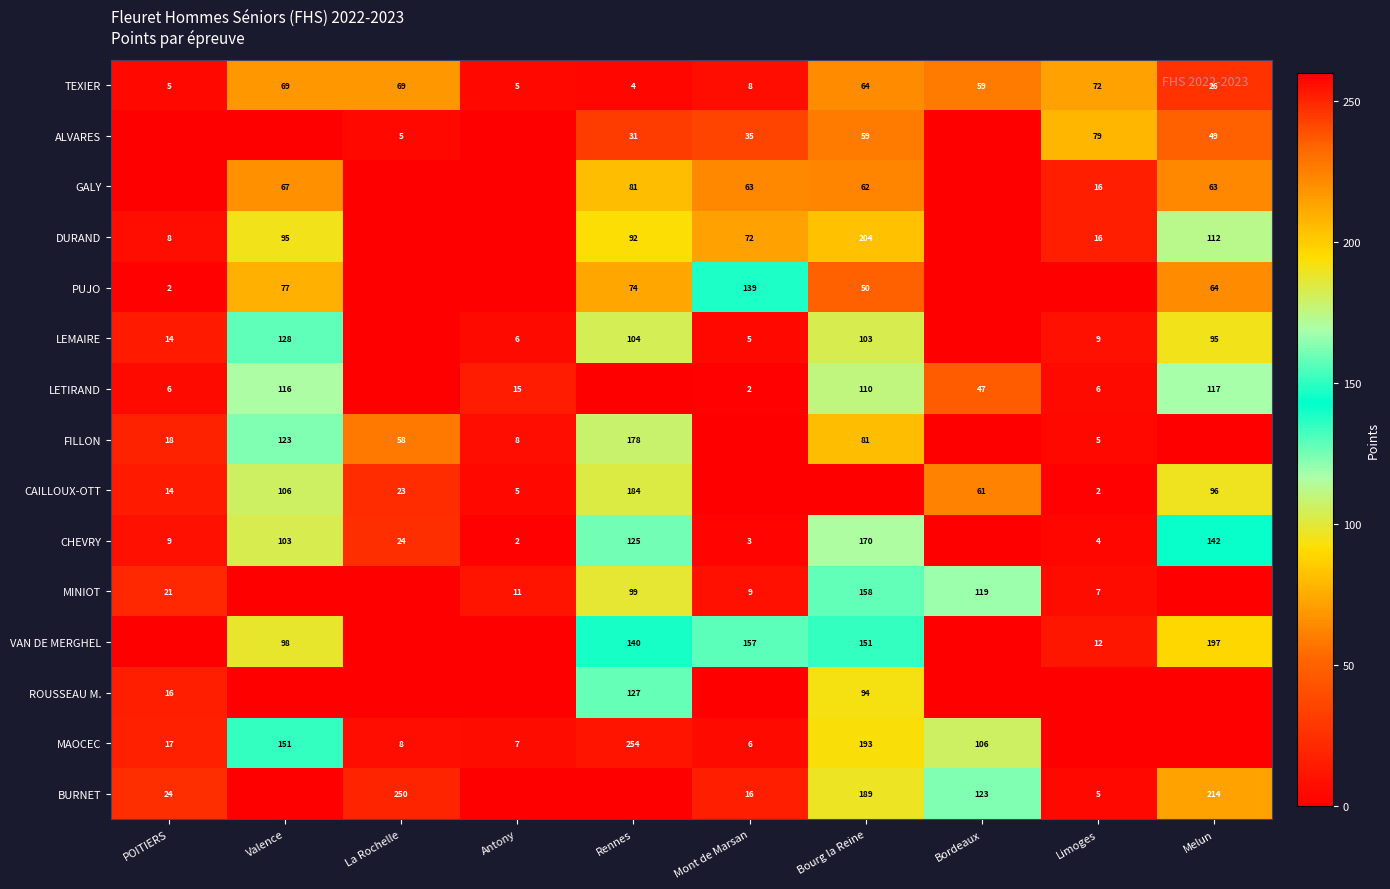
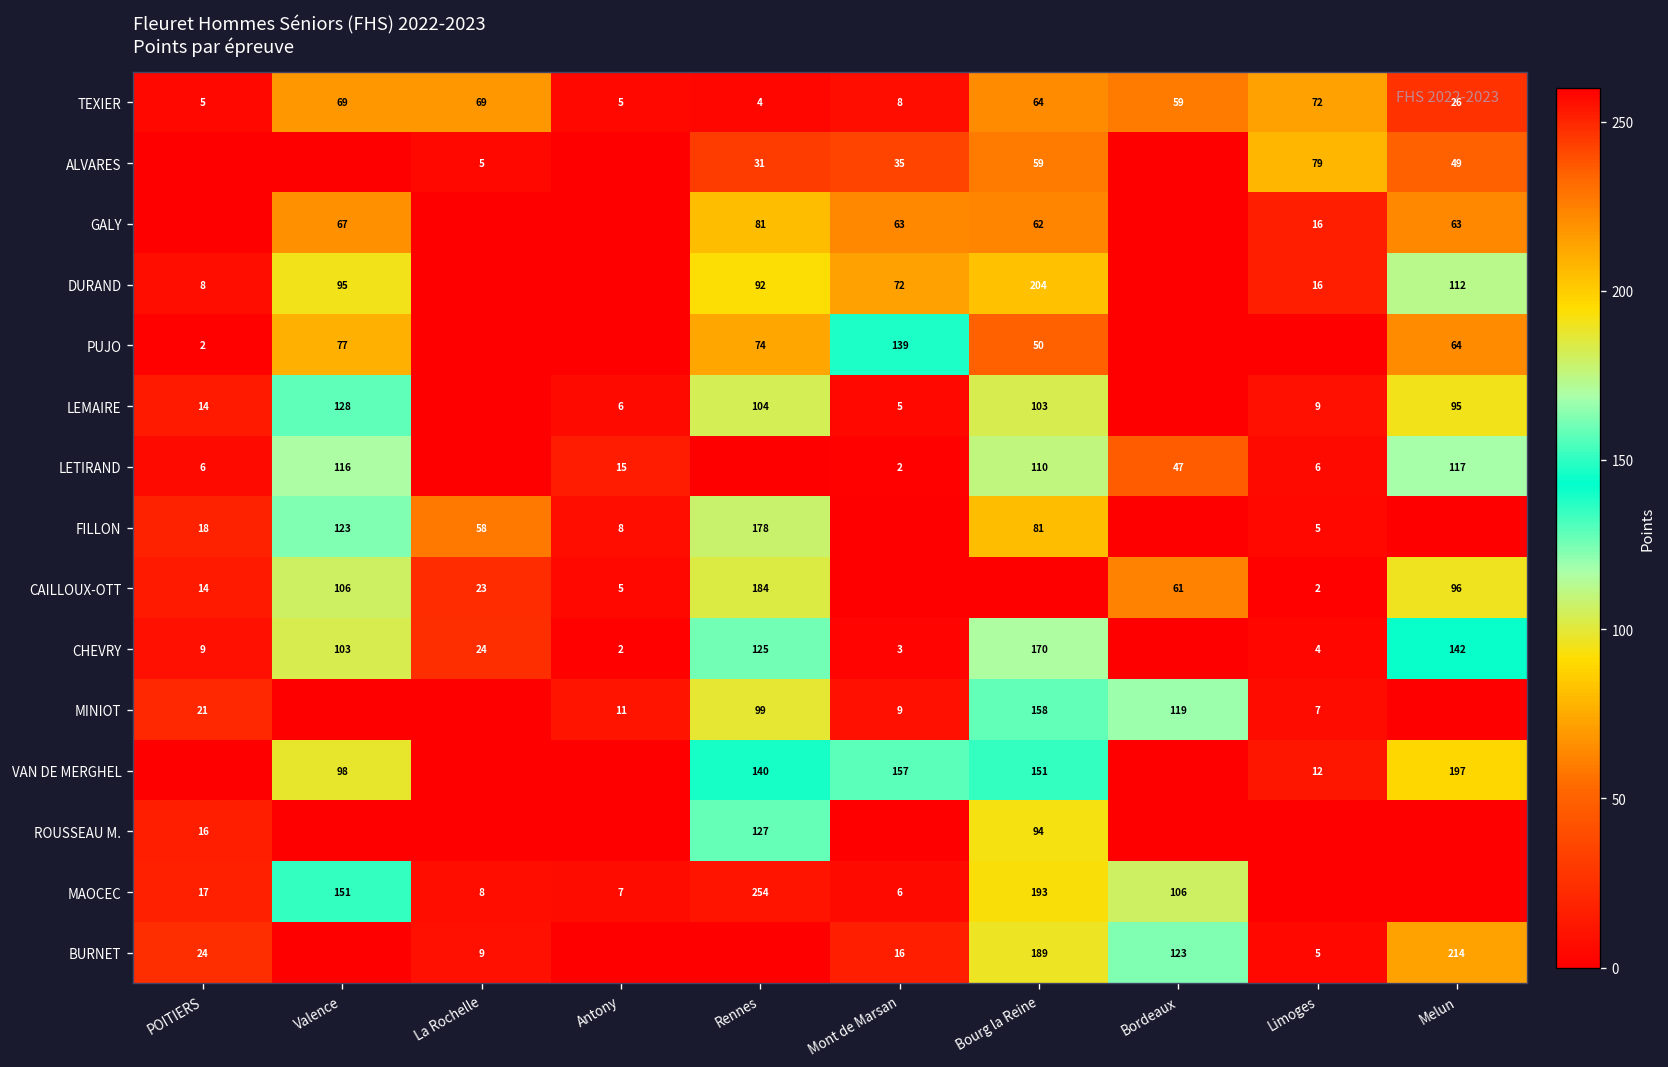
BURNET, La Rochelle: 250 -> 9
